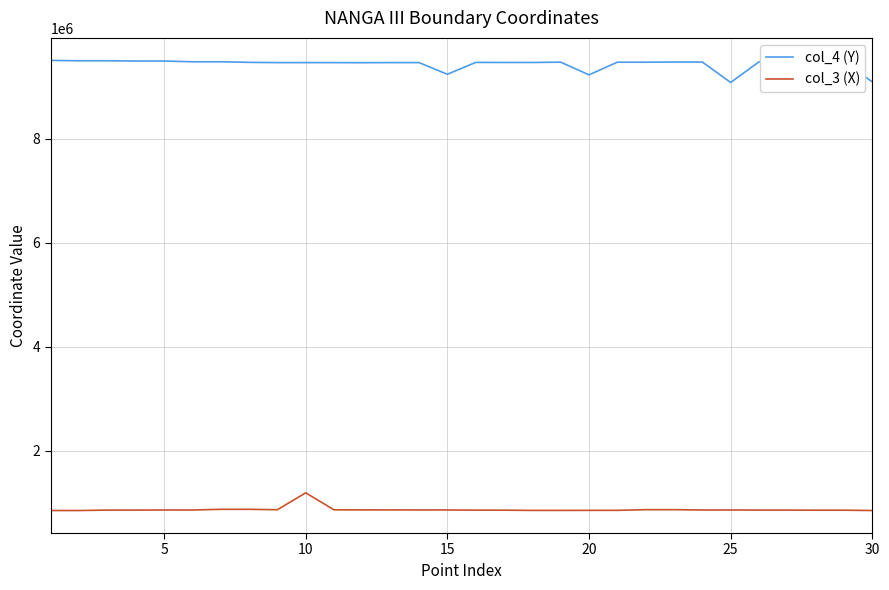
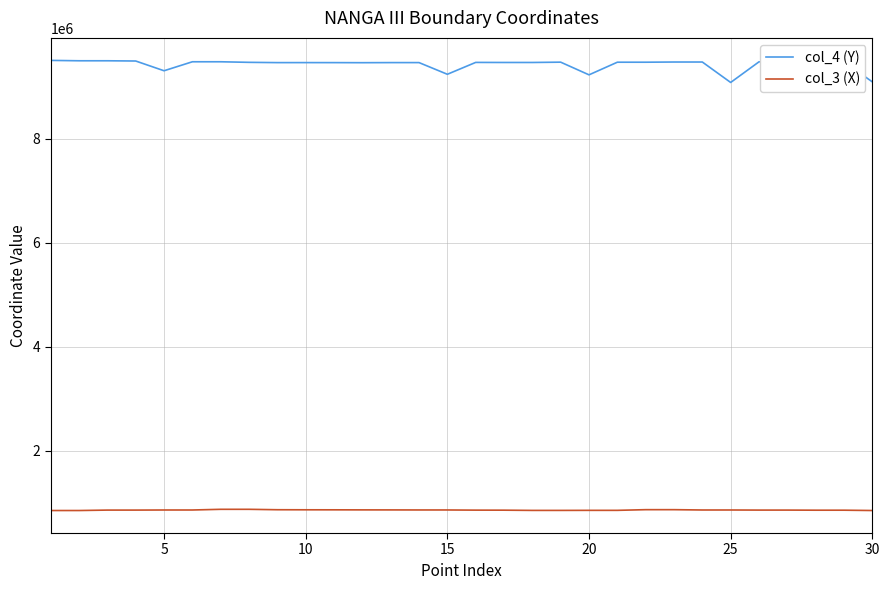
col_4 (Y), 5: 9500000 -> 9300000
col_3 (X), 10: 1200000 -> 900000
